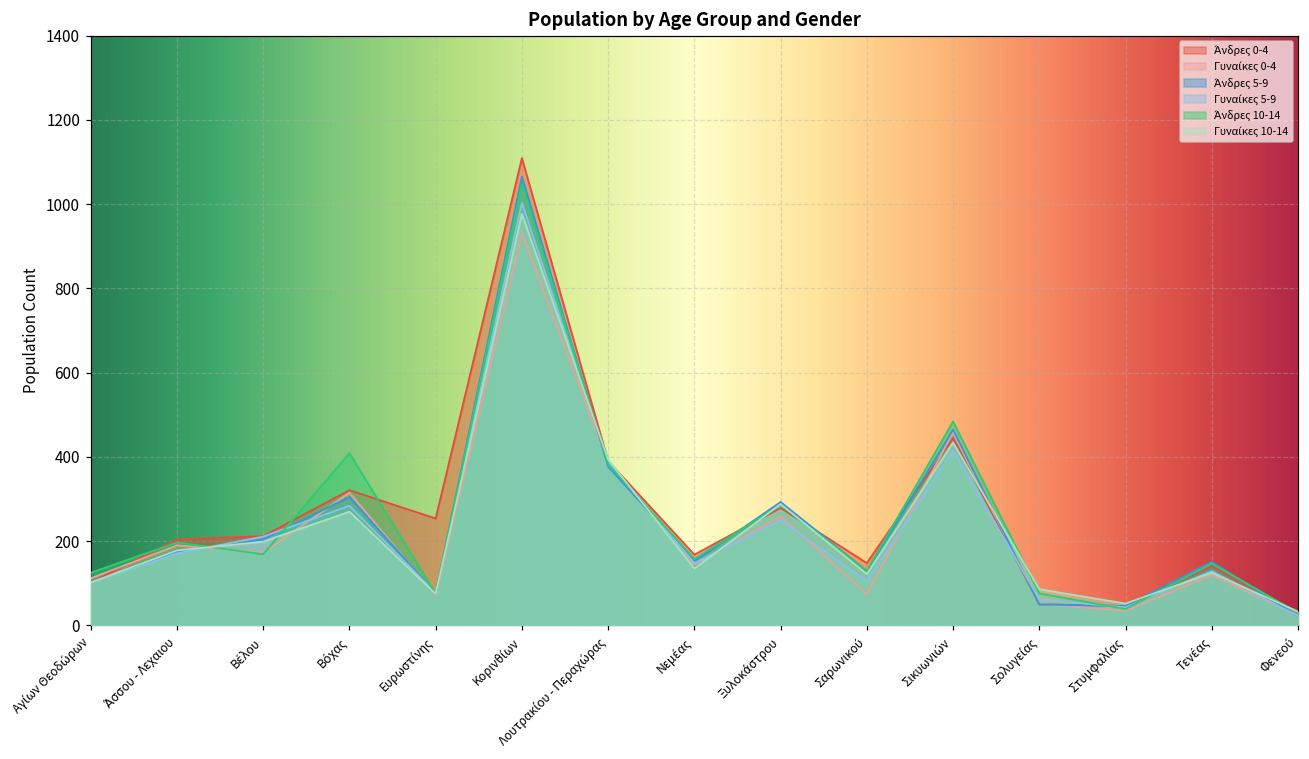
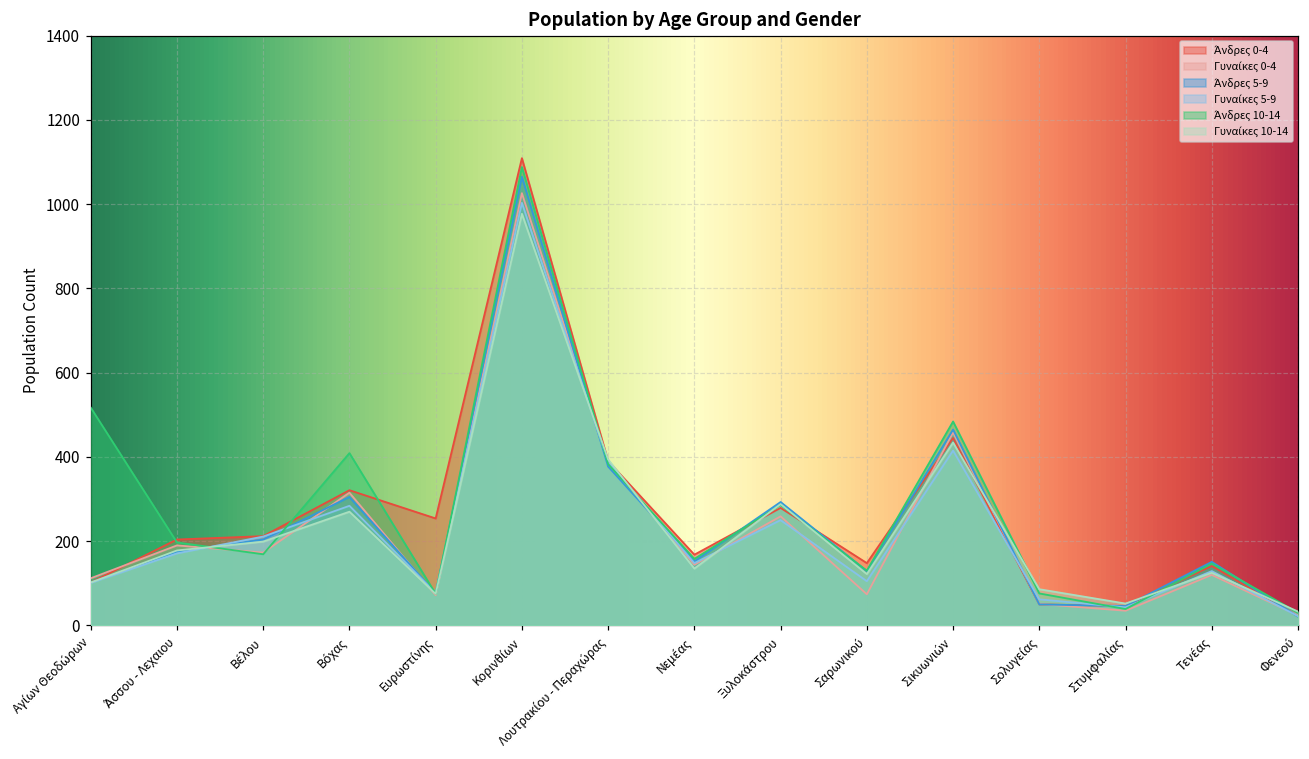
Άνδρες 10-14, Αγίων Θεοδώρων: 130 -> 520
Γυναίκες 0-4, Κορινθίων: 930 -> 1030
Άνδρες 10-14, Κορινθίων: 1050 -> 1090
